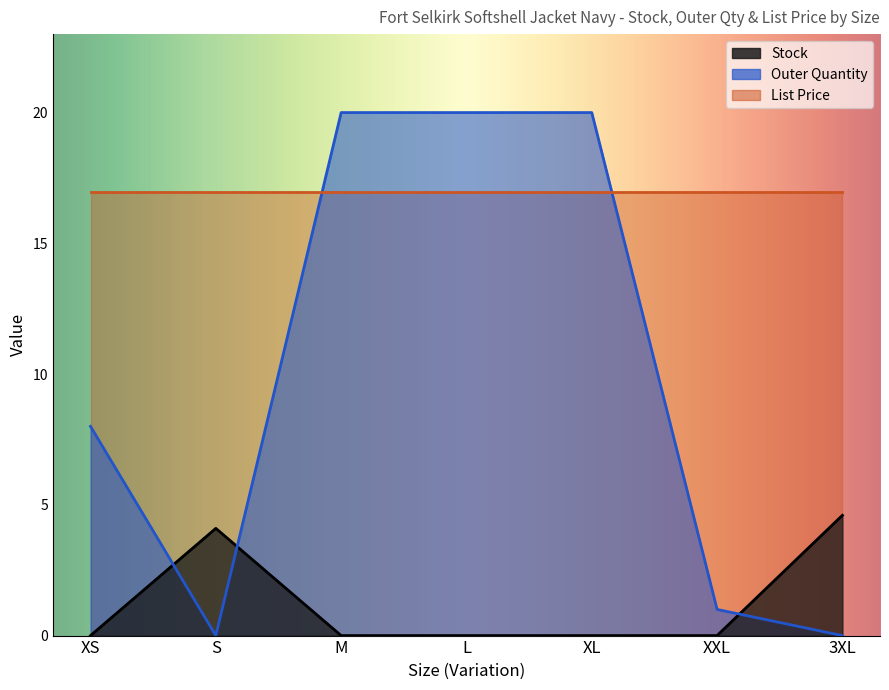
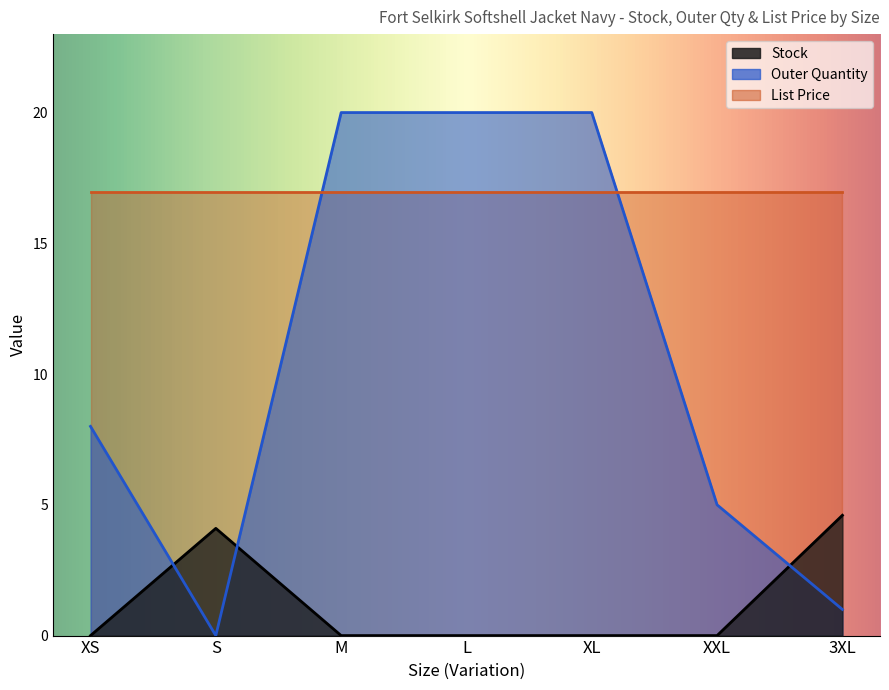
Outer Quantity, XXL: 1 -> 5
Outer Quantity, 3XL: 0 -> 1
